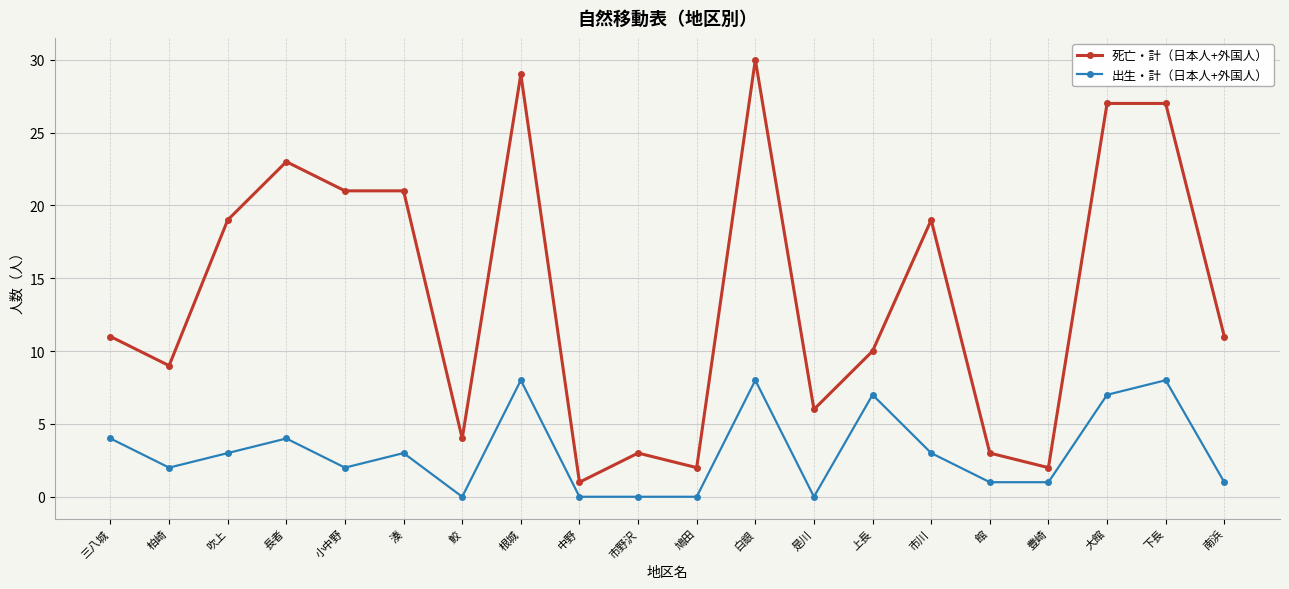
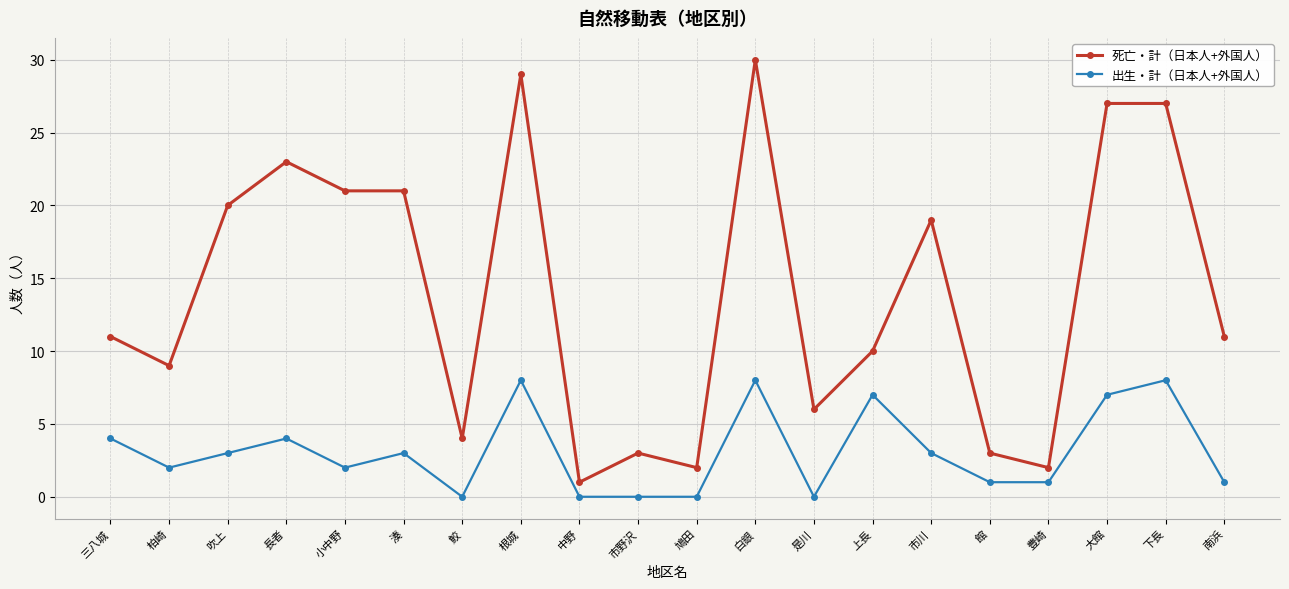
死亡・計（日本人+外国人）, 吹上: 19 -> 20
